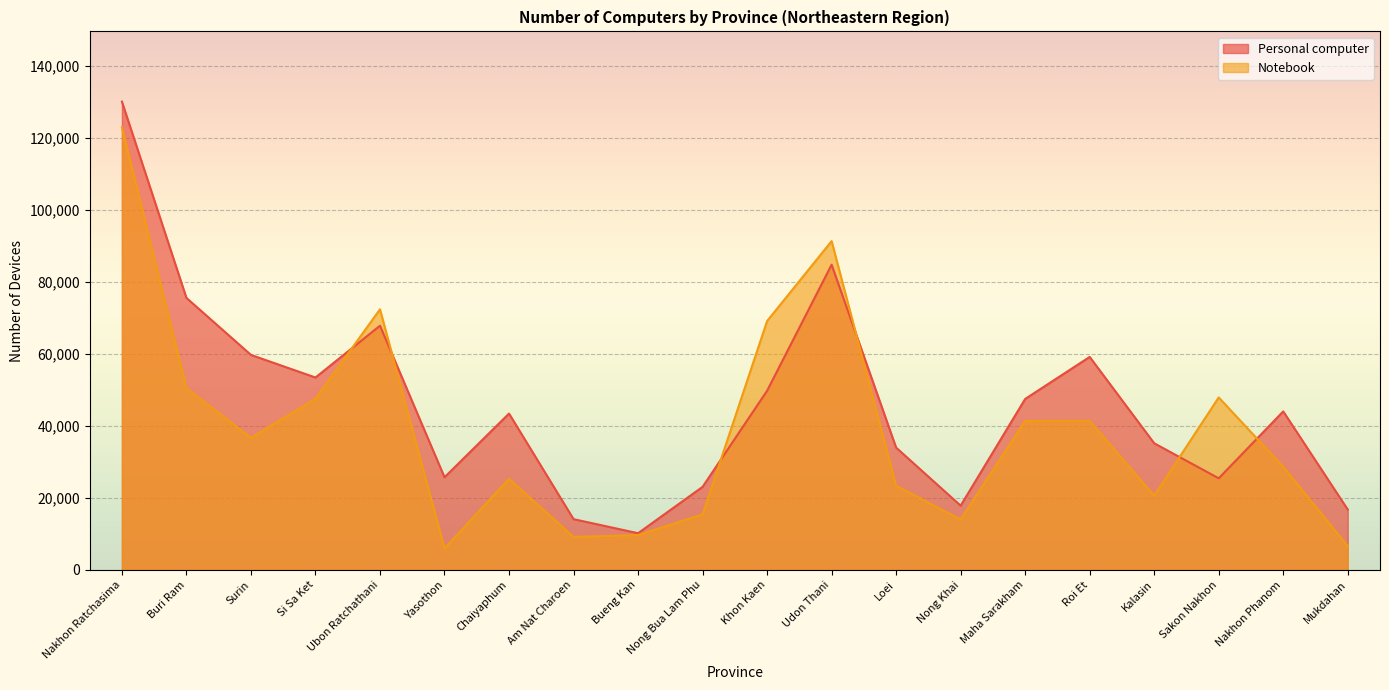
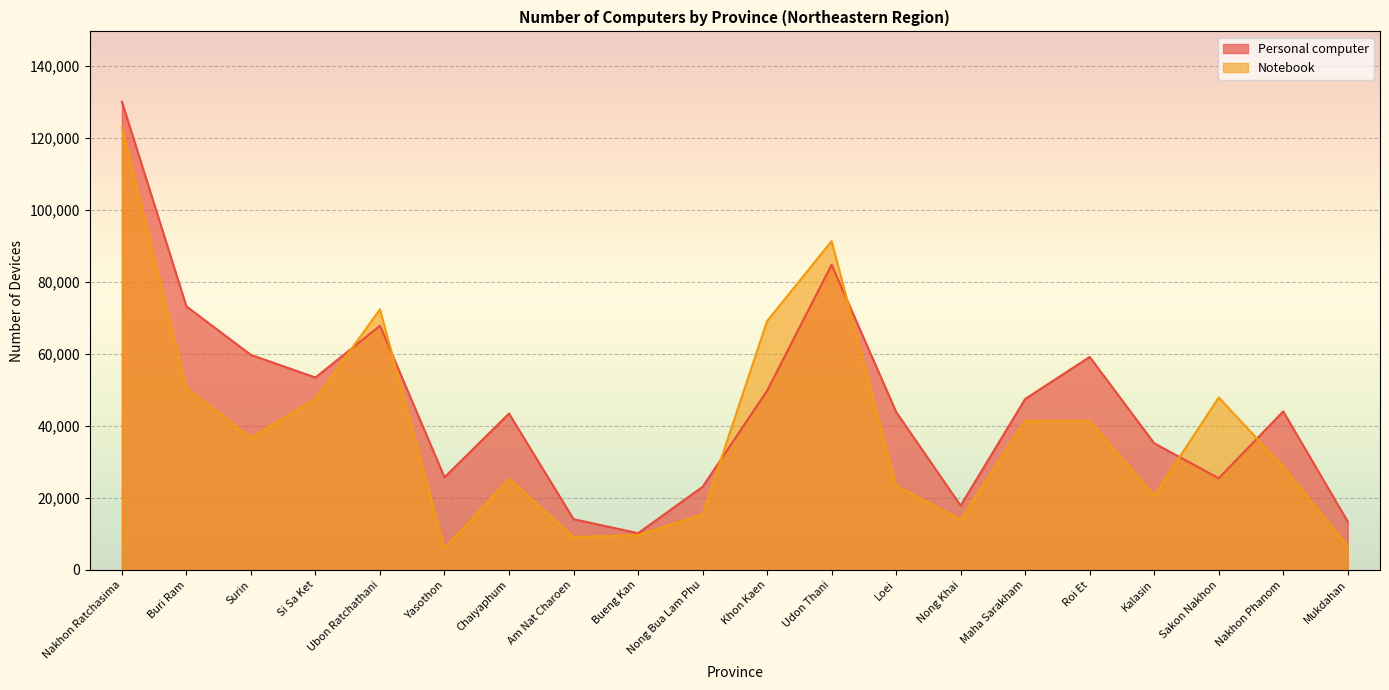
Personal computer, Buri Ram: 76,000 -> 73,000
Personal computer, Loei: 34,000 -> 44,000
Personal computer, Mukdahan: 17,000 -> 13,000
